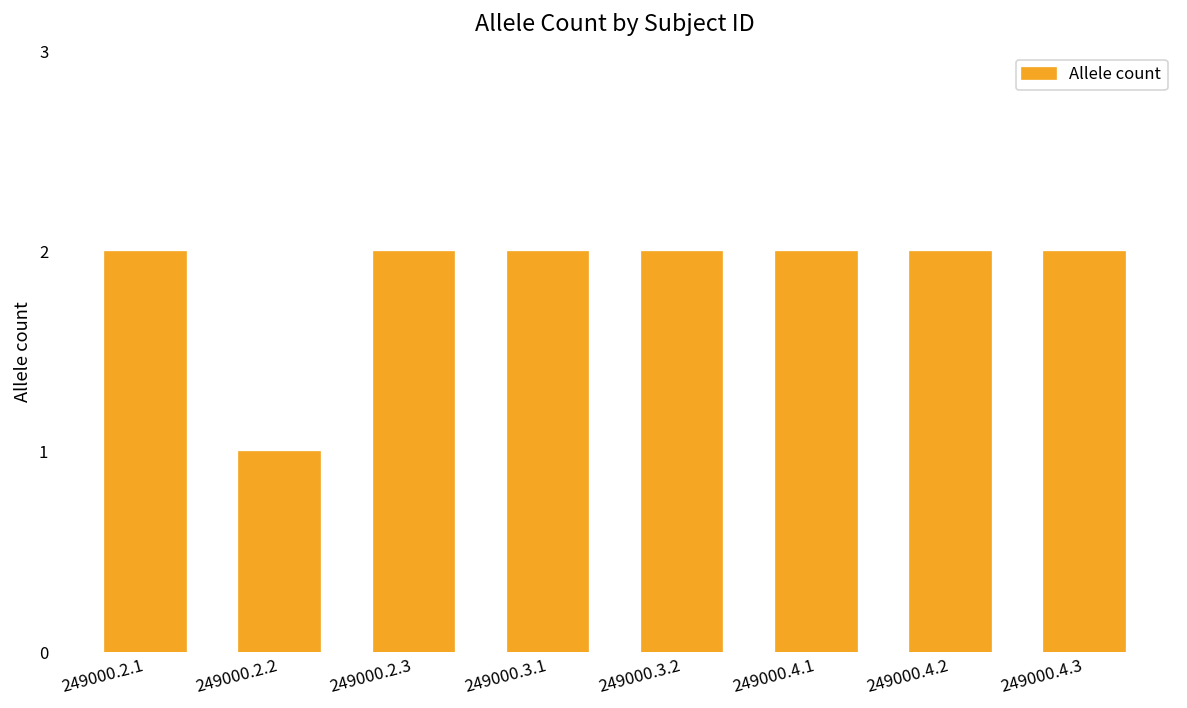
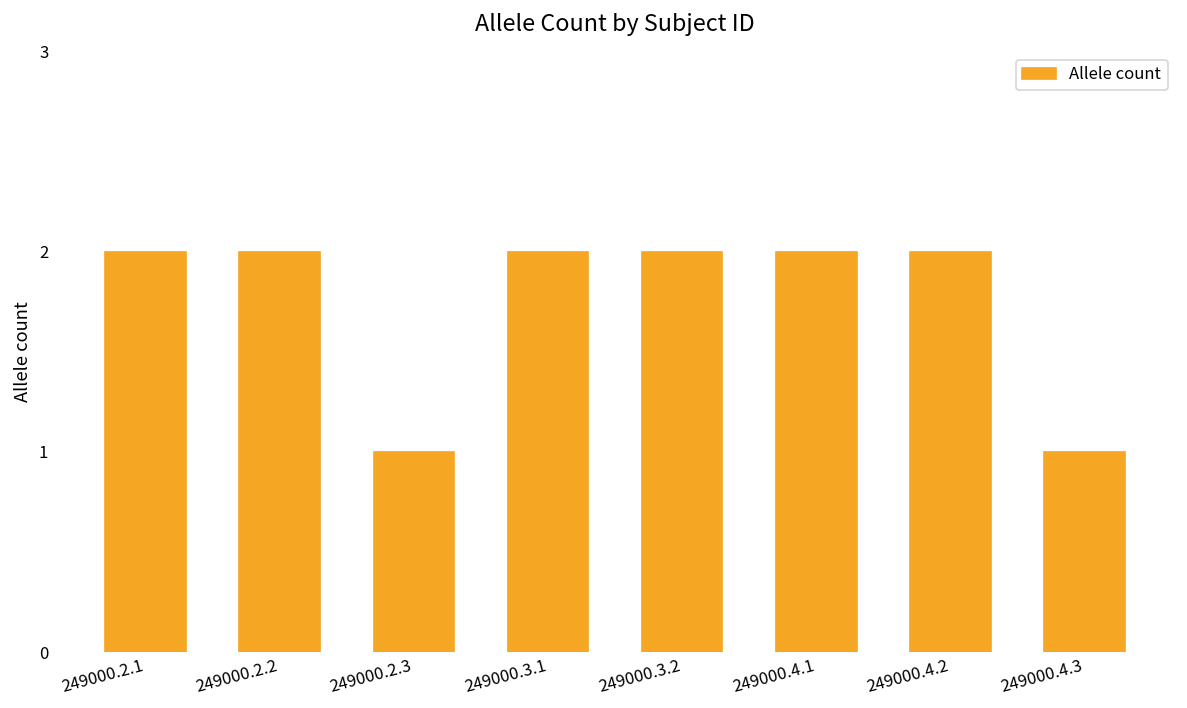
249000.2.2: 1 -> 2
249000.2.3: 2 -> 1
249000.4.3: 2 -> 1
